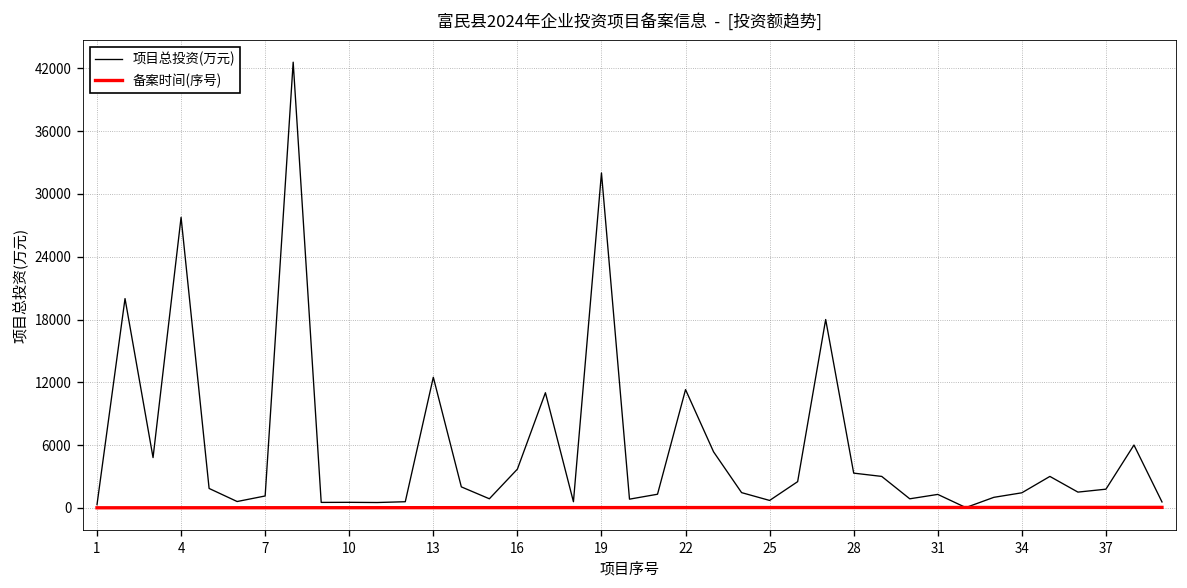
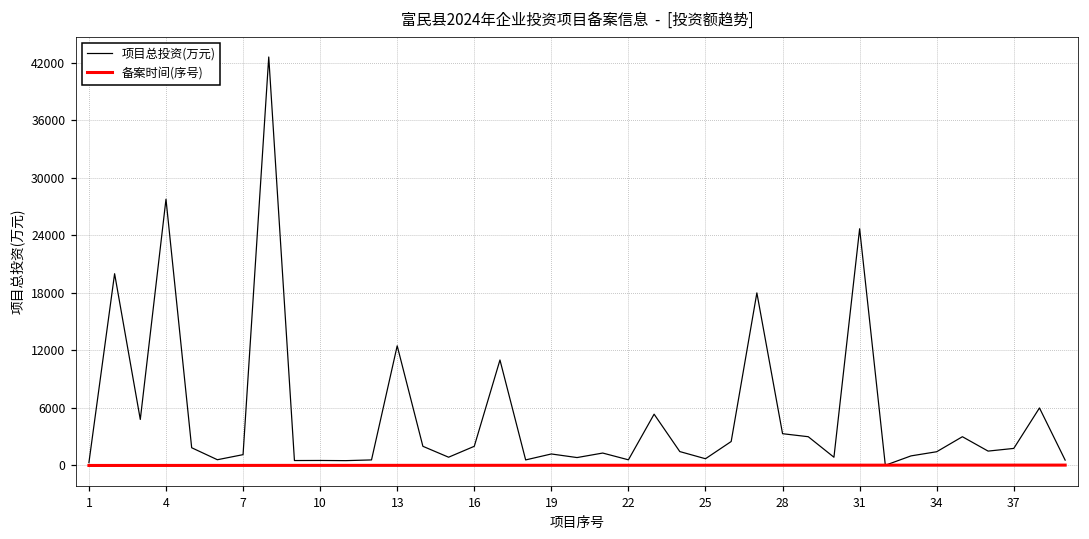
项目总投资(万元), 16: 4000 -> 2000
项目总投资(万元), 19: 32000 -> 1000
项目总投资(万元), 22: 11000 -> 1000
项目总投资(万元), 31: 1000 -> 25000
